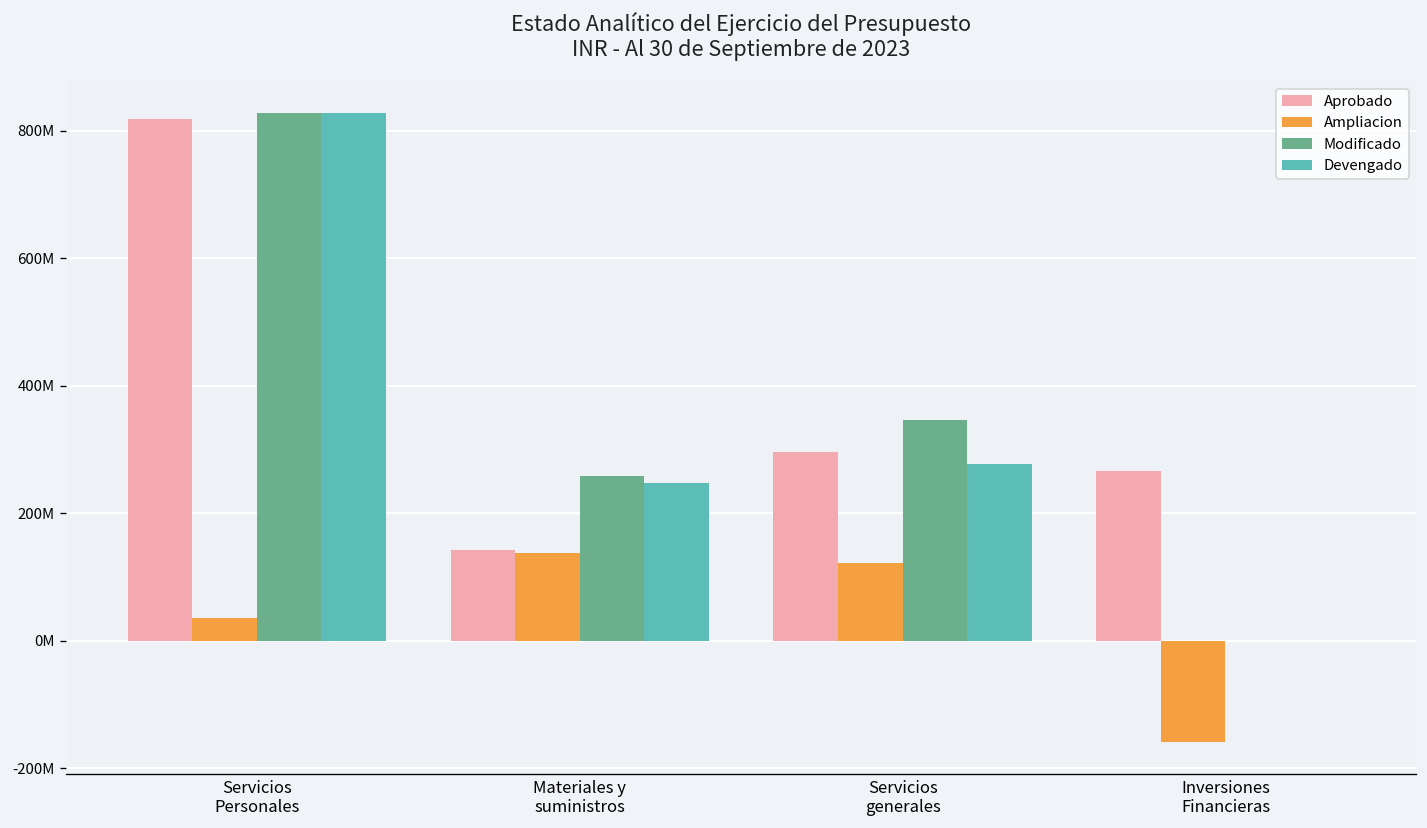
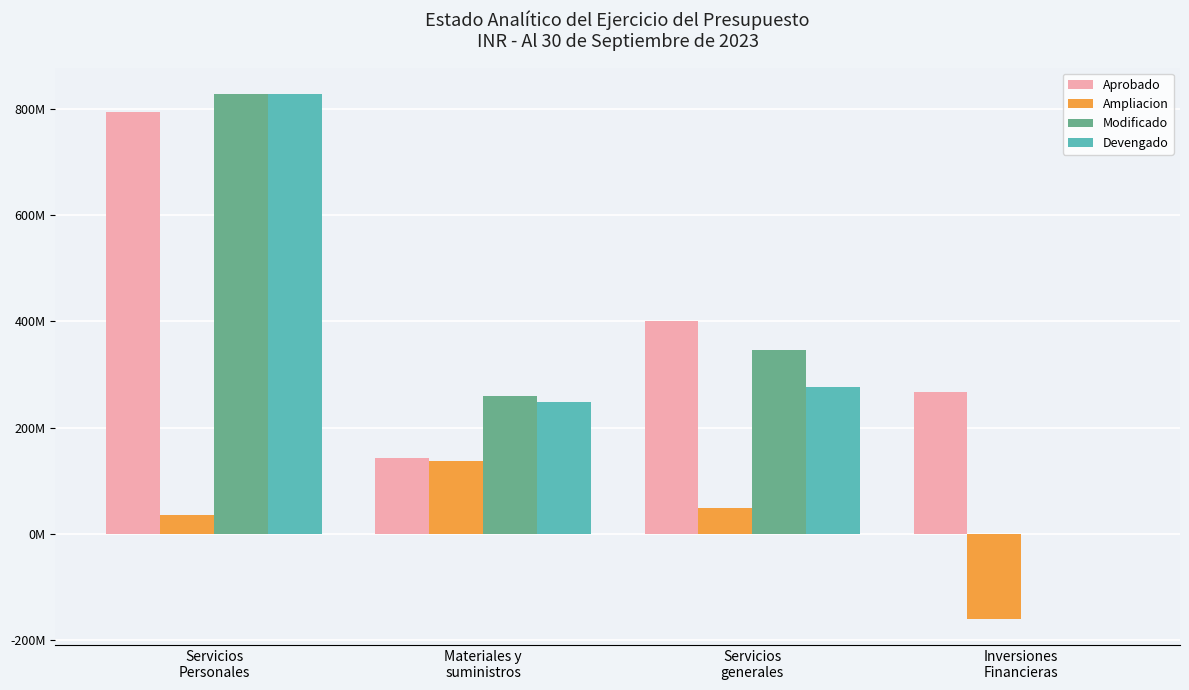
Aprobado, Servicios Personales: 820000000 -> 790000000
Aprobado, Servicios generales: 300000000 -> 400000000
Ampliacion, Servicios generales: 120000000 -> 50000000
